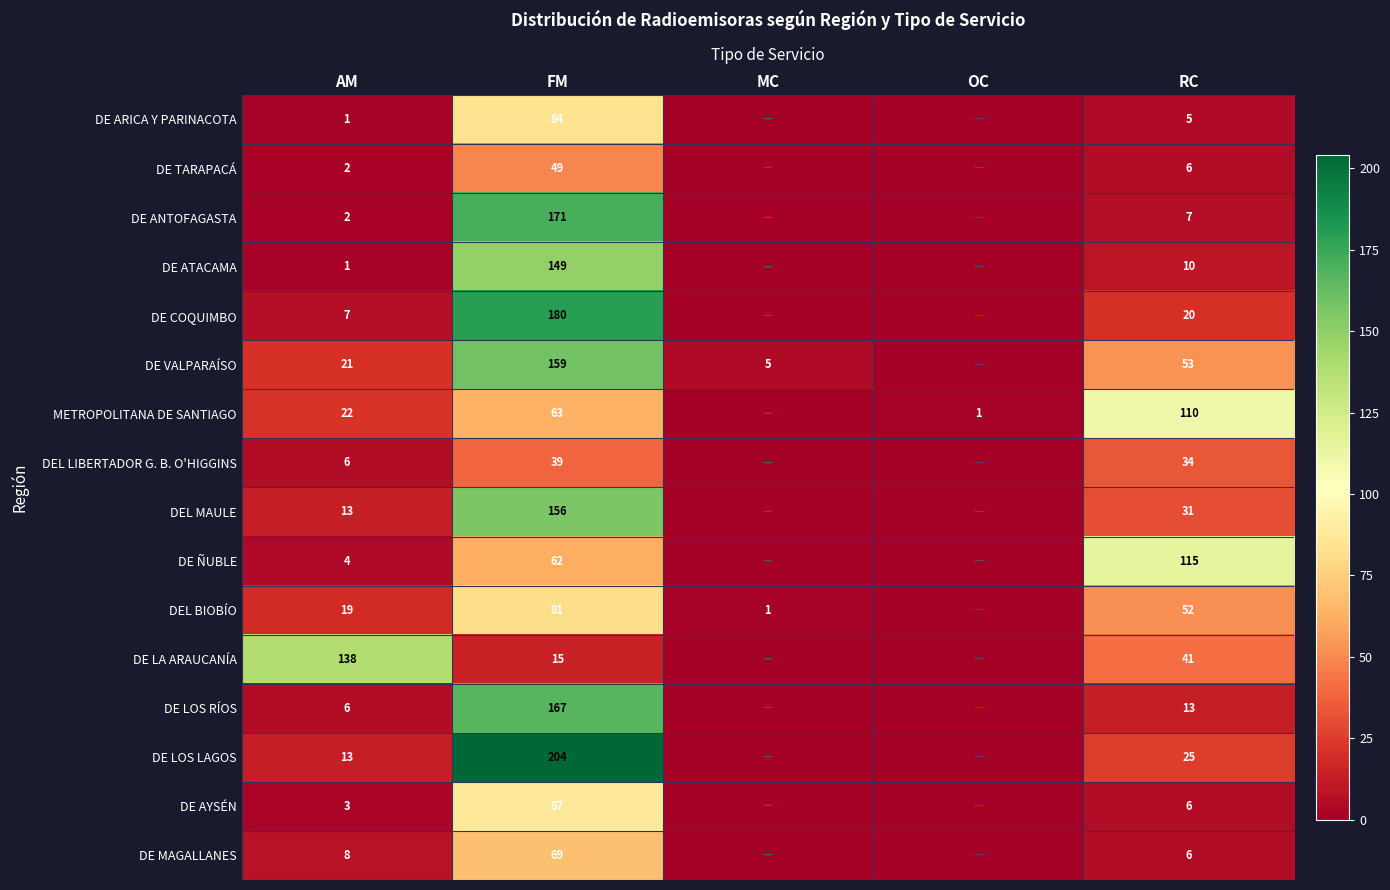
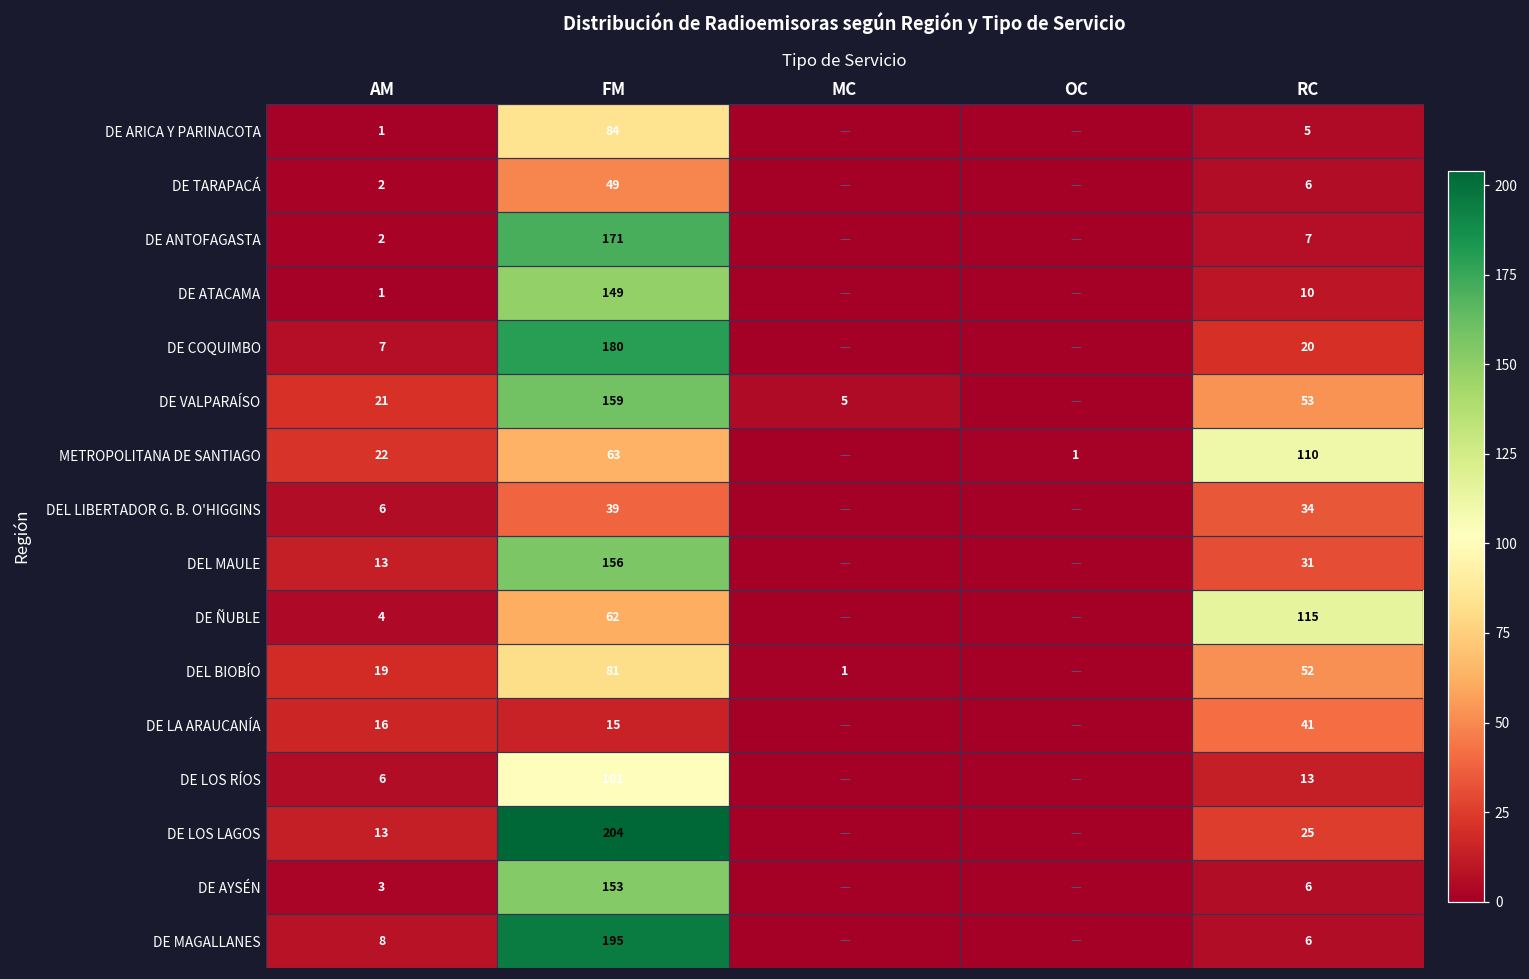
DE LA ARAUCANÍA, AM: 138 -> 16
DE LOS RÍOS, FM: 167 -> 101
DE AYSÉN, FM: 87 -> 153
DE MAGALLANES, FM: 69 -> 195
